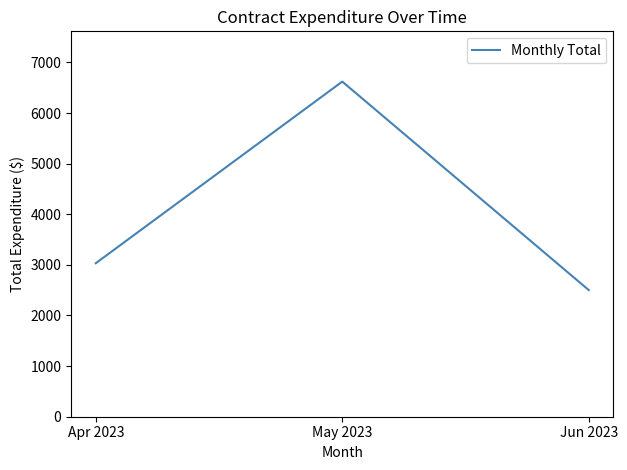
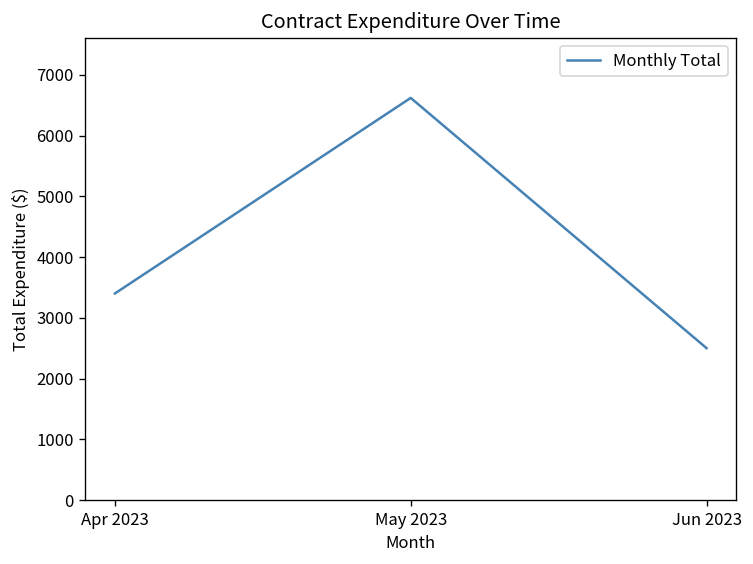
Apr 2023: 3000 -> 3400
